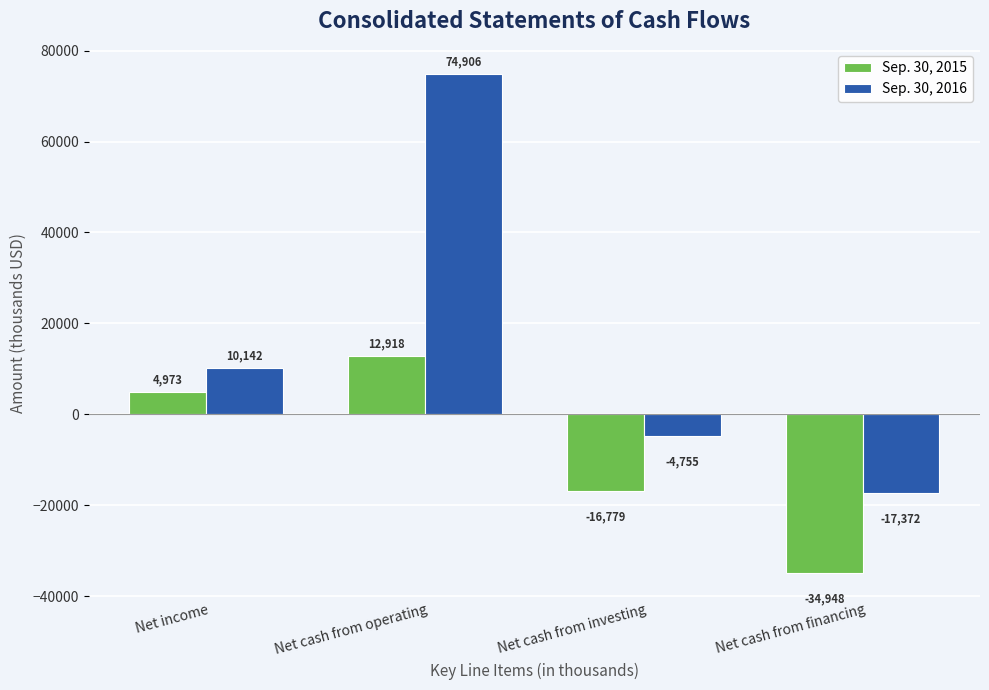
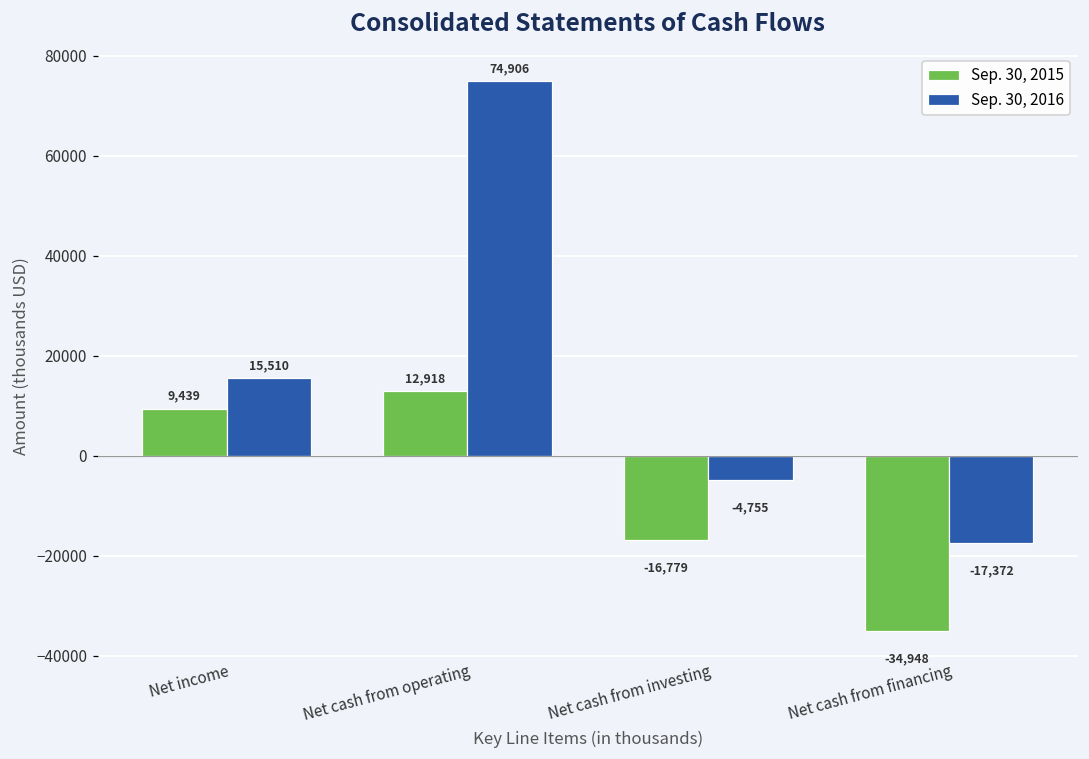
Sep. 30, 2015, Net income: 4,973 -> 9,439
Sep. 30, 2016, Net income: 10,142 -> 15,510
